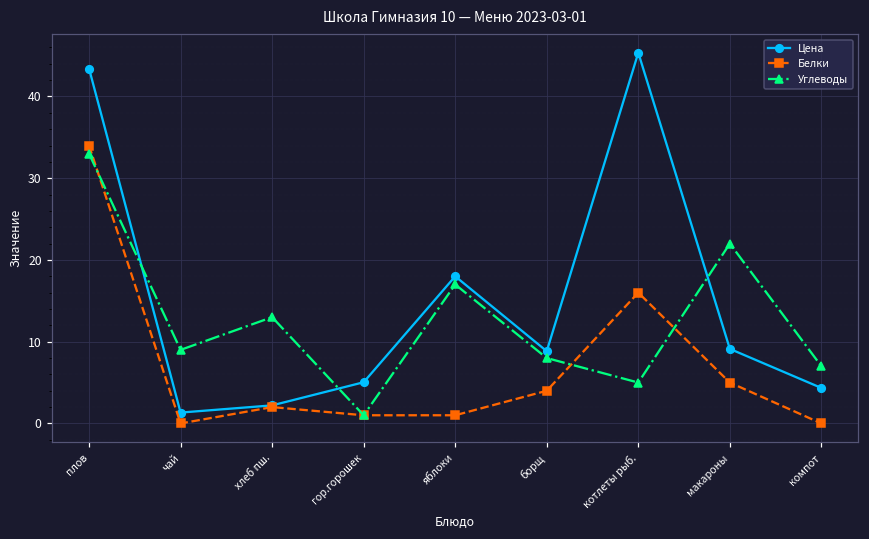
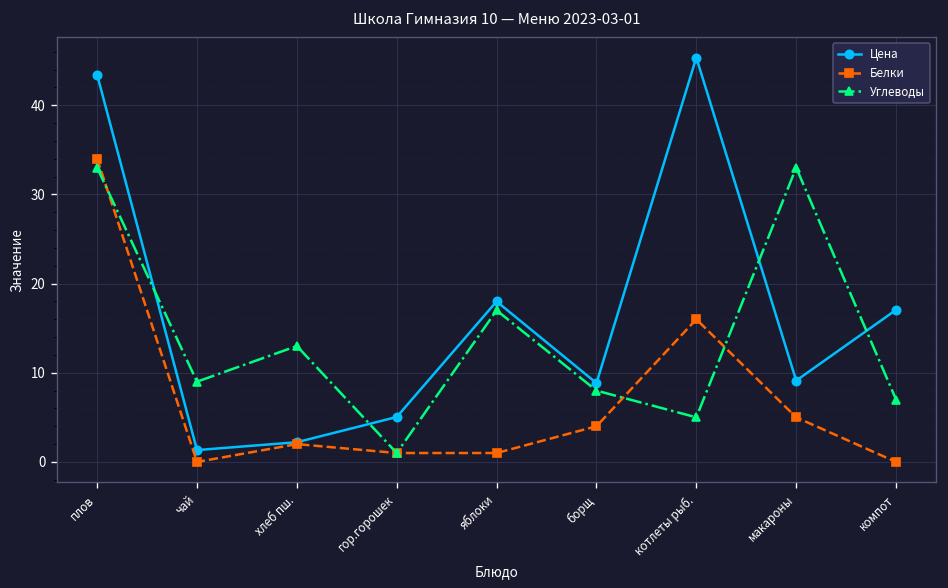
Углеводы, макароны: 22 -> 33
Цена, компот: 4 -> 17
